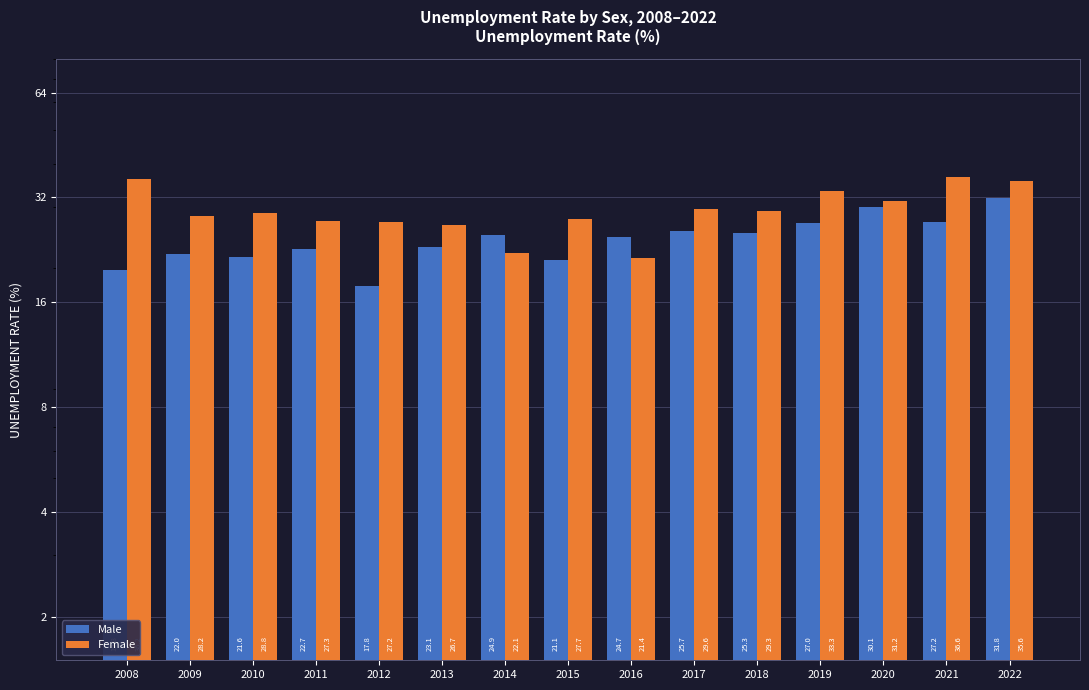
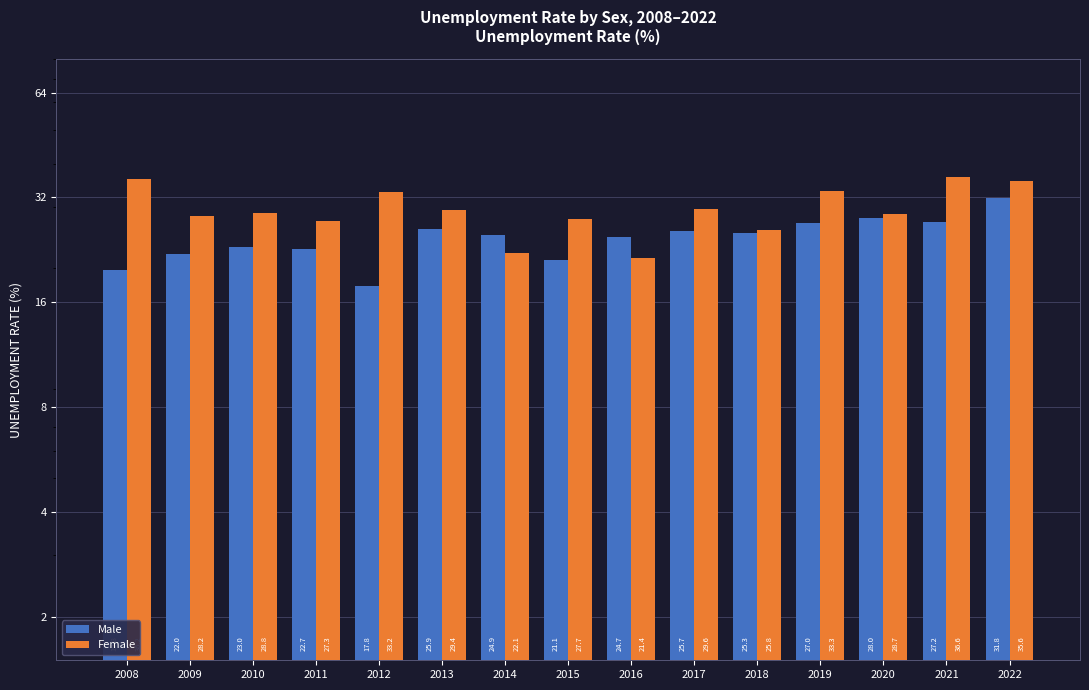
Male, 2010: 21.6 -> 23.0
Female, 2012: 27.2 -> 33.2
Male, 2013: 23.1 -> 25.9
Female, 2013: 26.7 -> 29.4
Female, 2018: 29.3 -> 25.8
Male, 2020: 30.1 -> 28.0
Female, 2020: 31.2 -> 28.7
